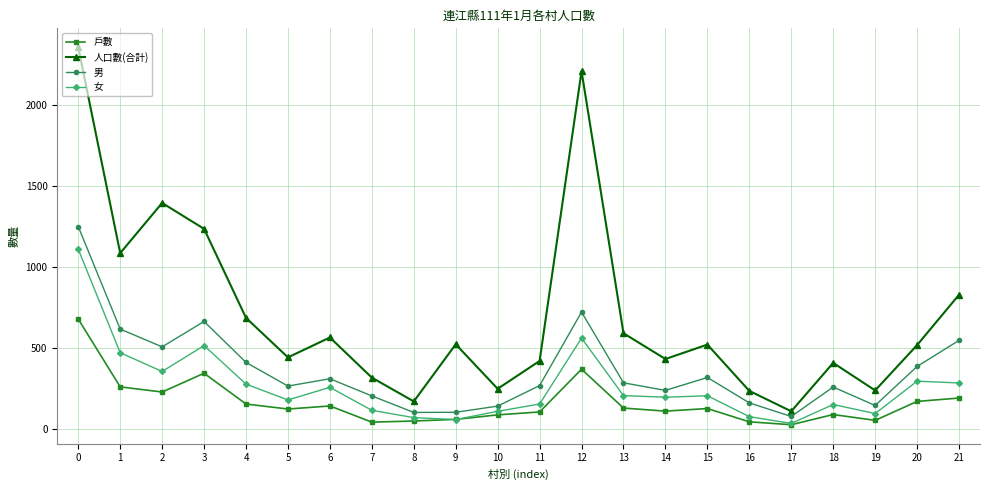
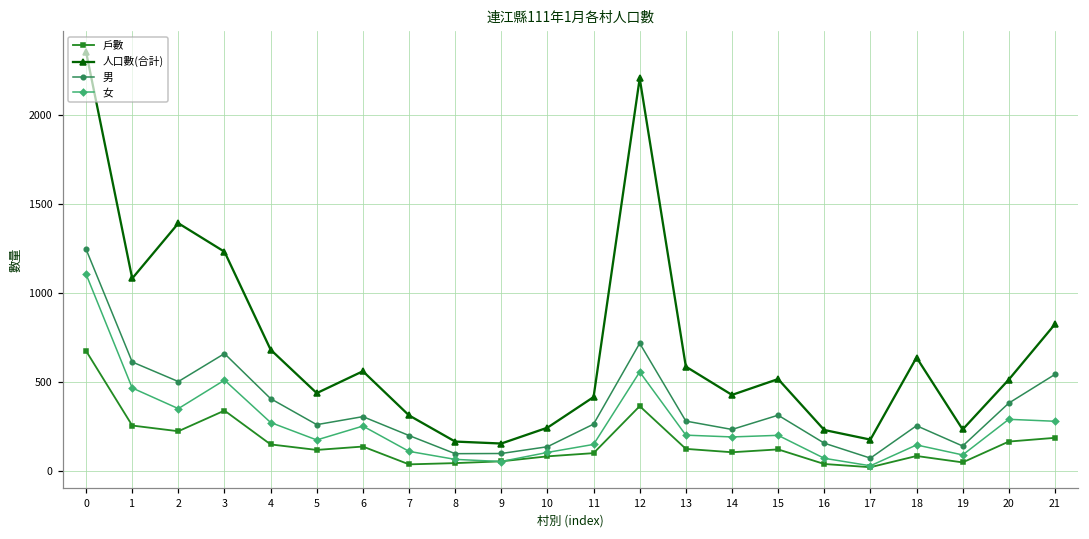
人口數(合計), 9: 520 -> 160
人口數(合計), 17: 110 -> 180
人口數(合計), 18: 410 -> 640
